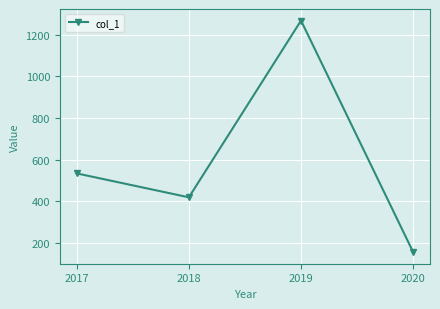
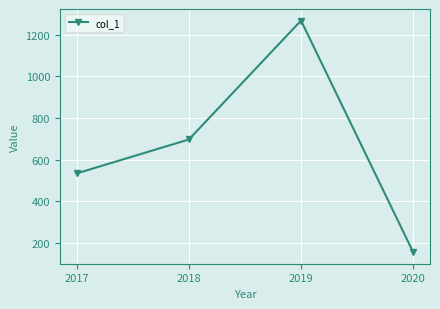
2018: 420 -> 700
